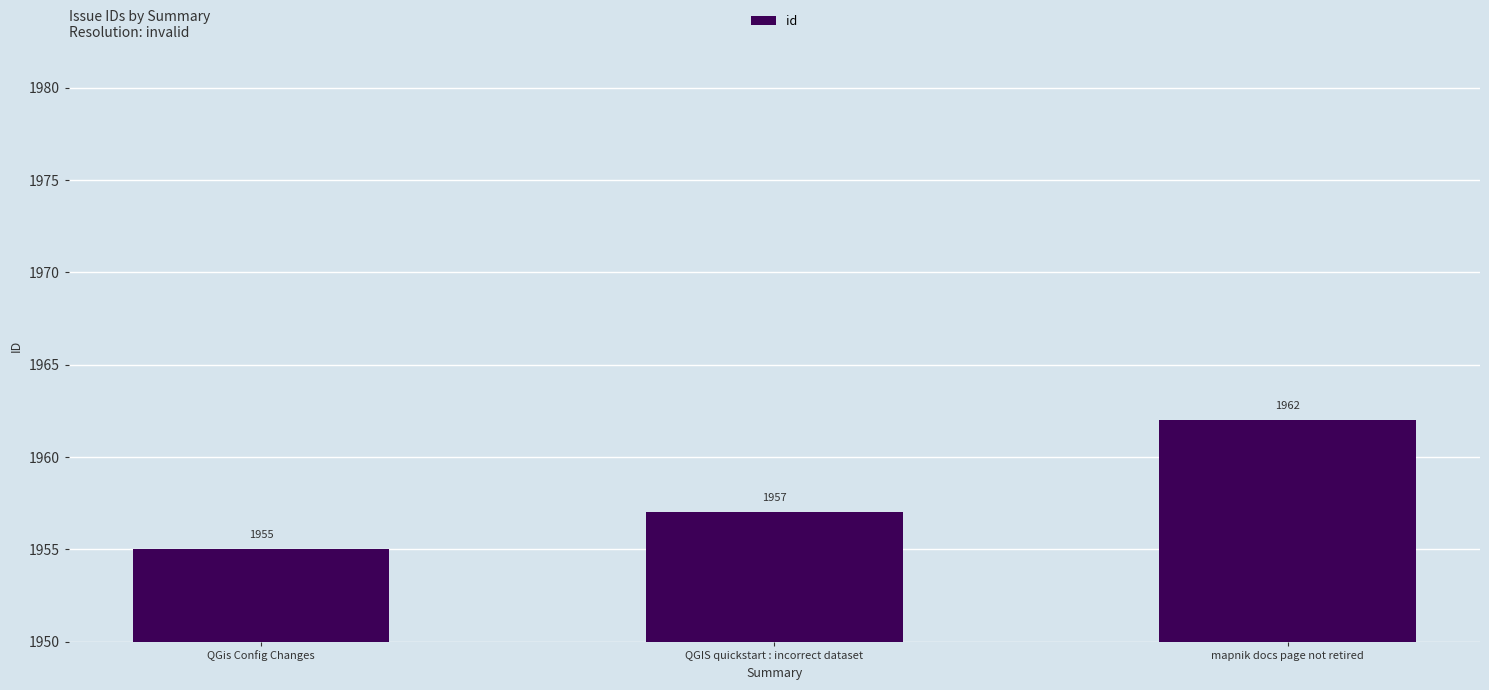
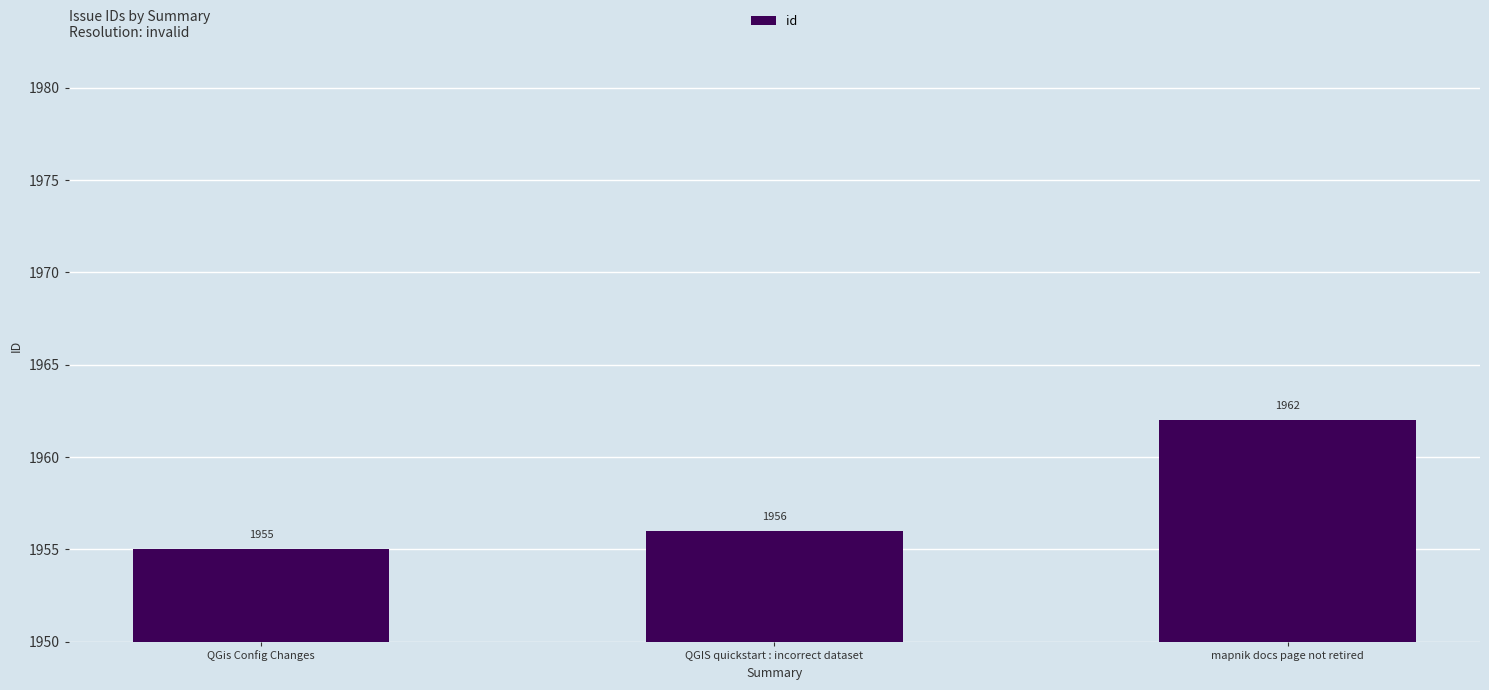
QGIS quickstart : incorrect dataset: 1957 -> 1956
